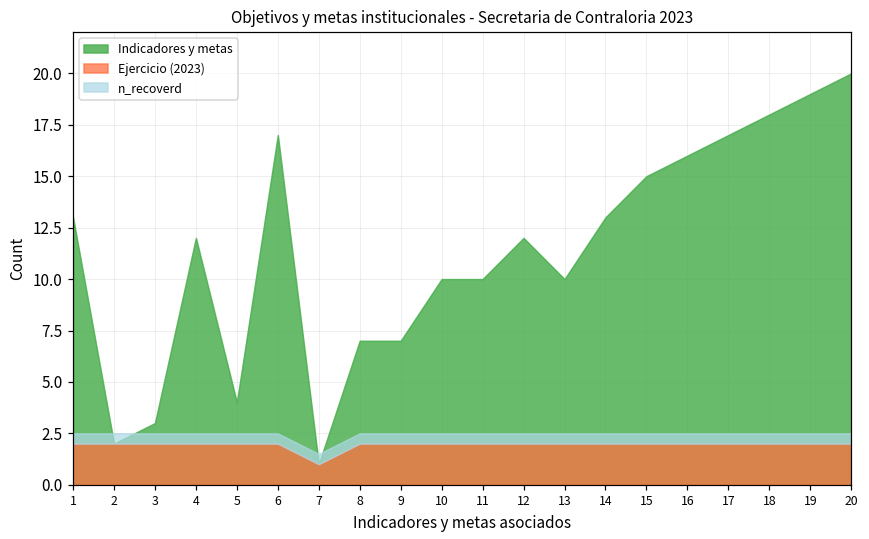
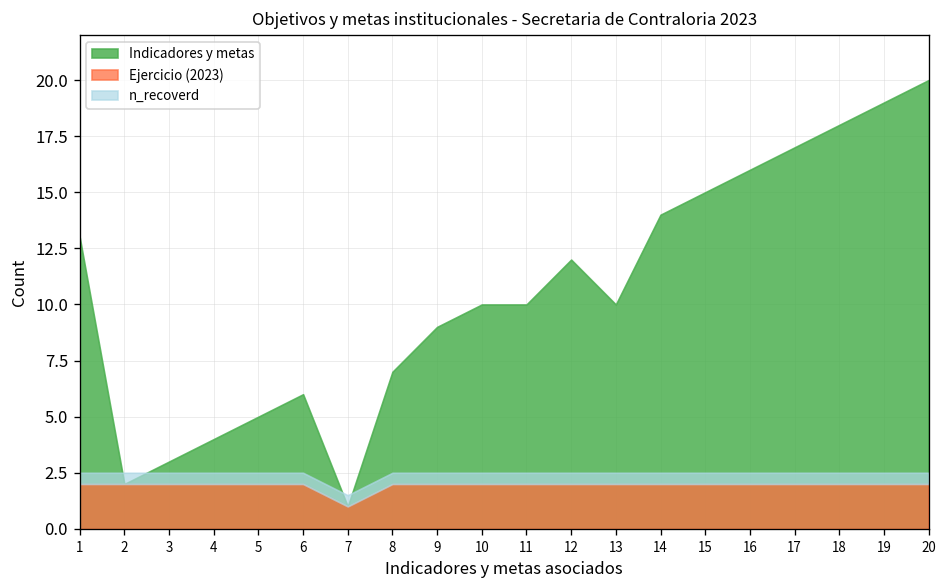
Indicadores y metas, 4: 12 -> 4
Indicadores y metas, 5: 4 -> 5
Indicadores y metas, 6: 17 -> 6
Indicadores y metas, 9: 7 -> 9
Indicadores y metas, 14: 13 -> 14
